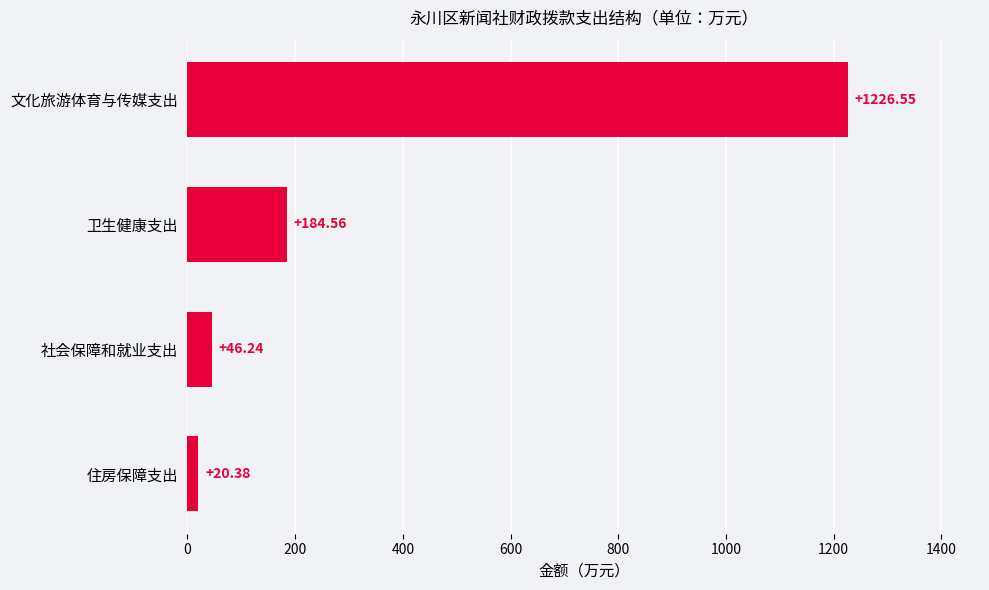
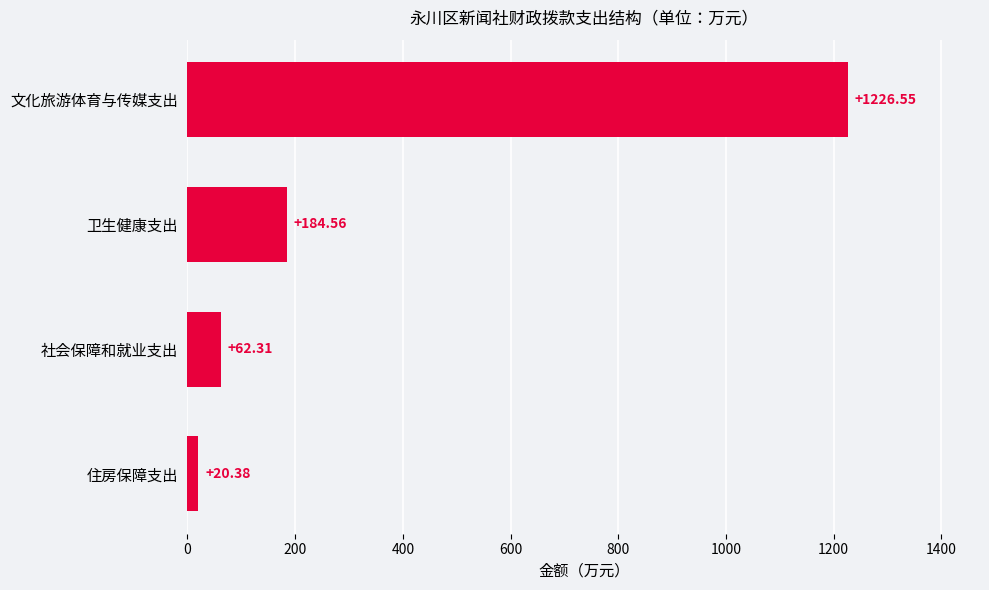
社会保障和就业支出: +46.24 -> +62.31
